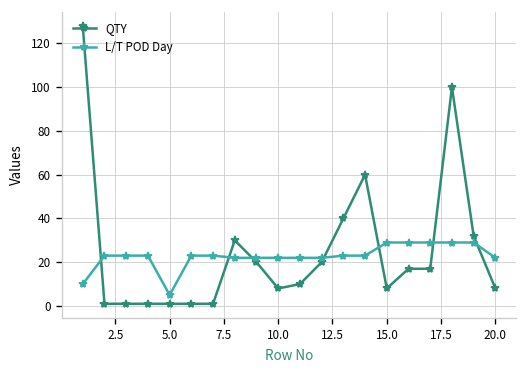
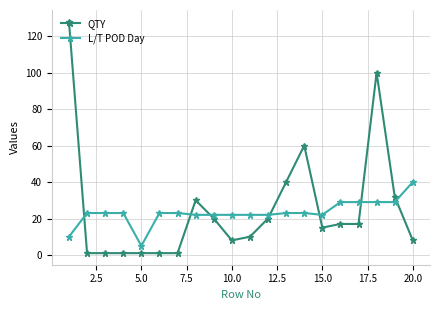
QTY, 15.0: 8 -> 15
L/T POD Day, 15.0: 29 -> 22
L/T POD Day, 20.0: 22 -> 40
